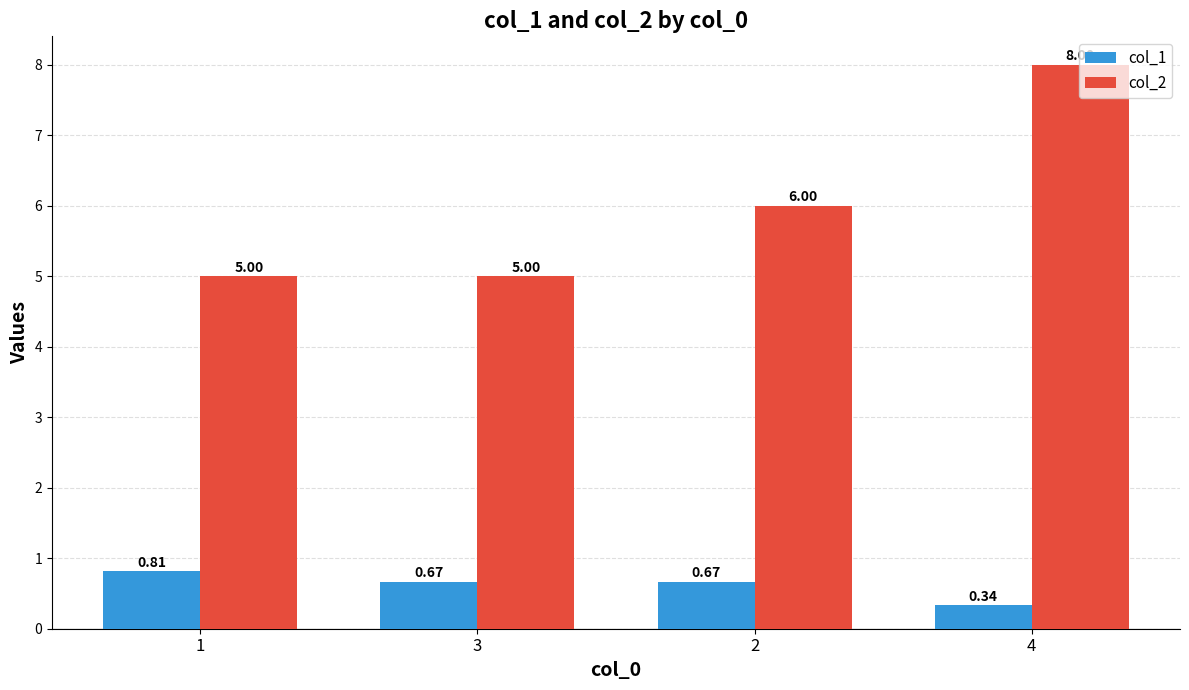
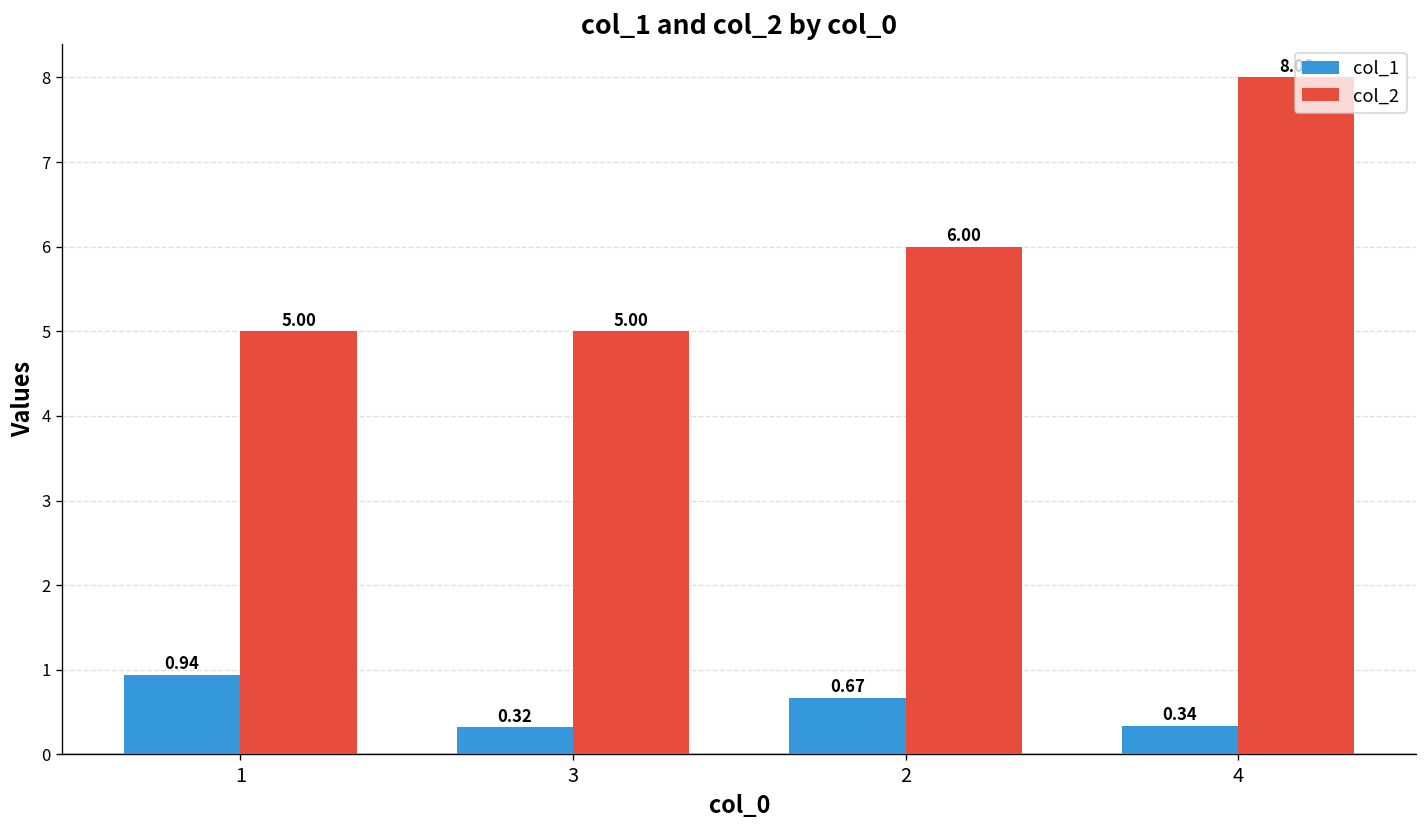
col_1, 1: 0.81 -> 0.94
col_1, 3: 0.67 -> 0.32
